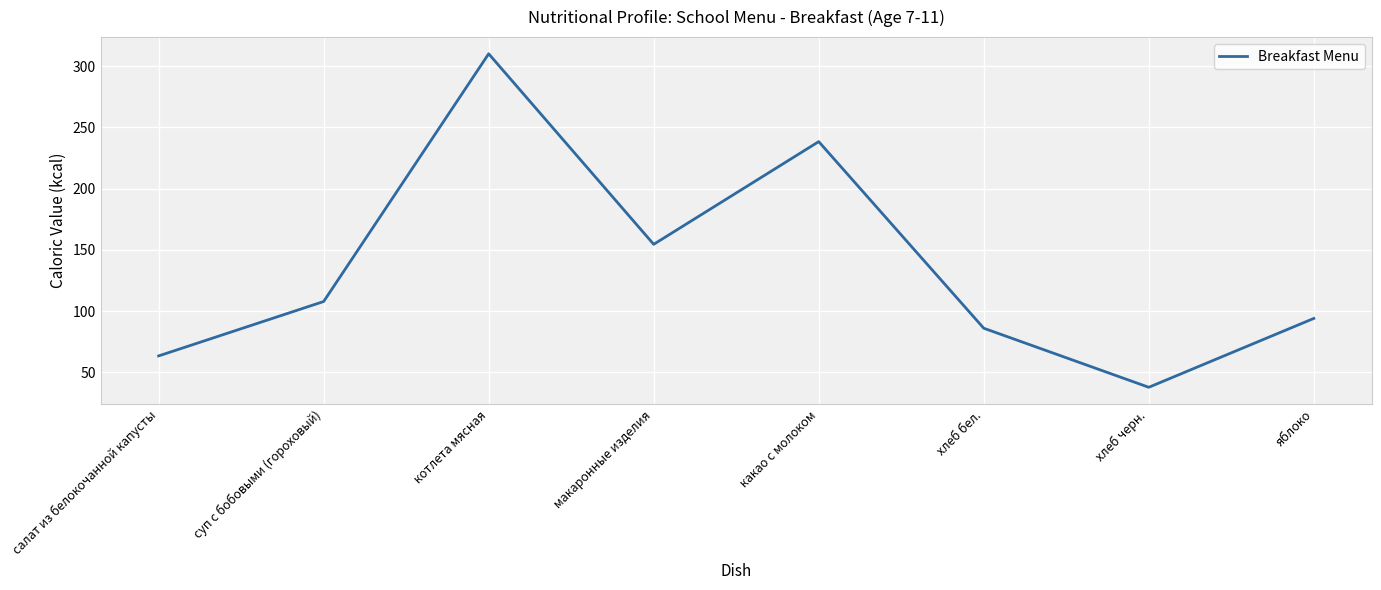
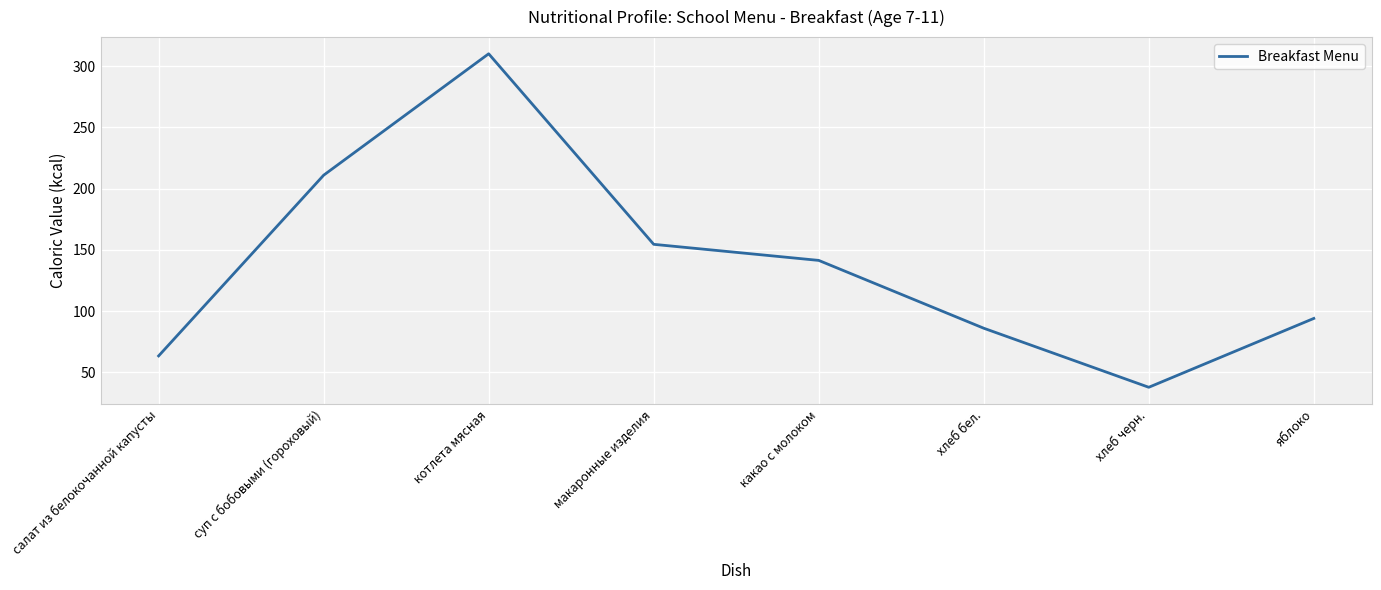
суп с бобовыми (гороховый): 108 -> 211
какао с молоком: 238 -> 141
